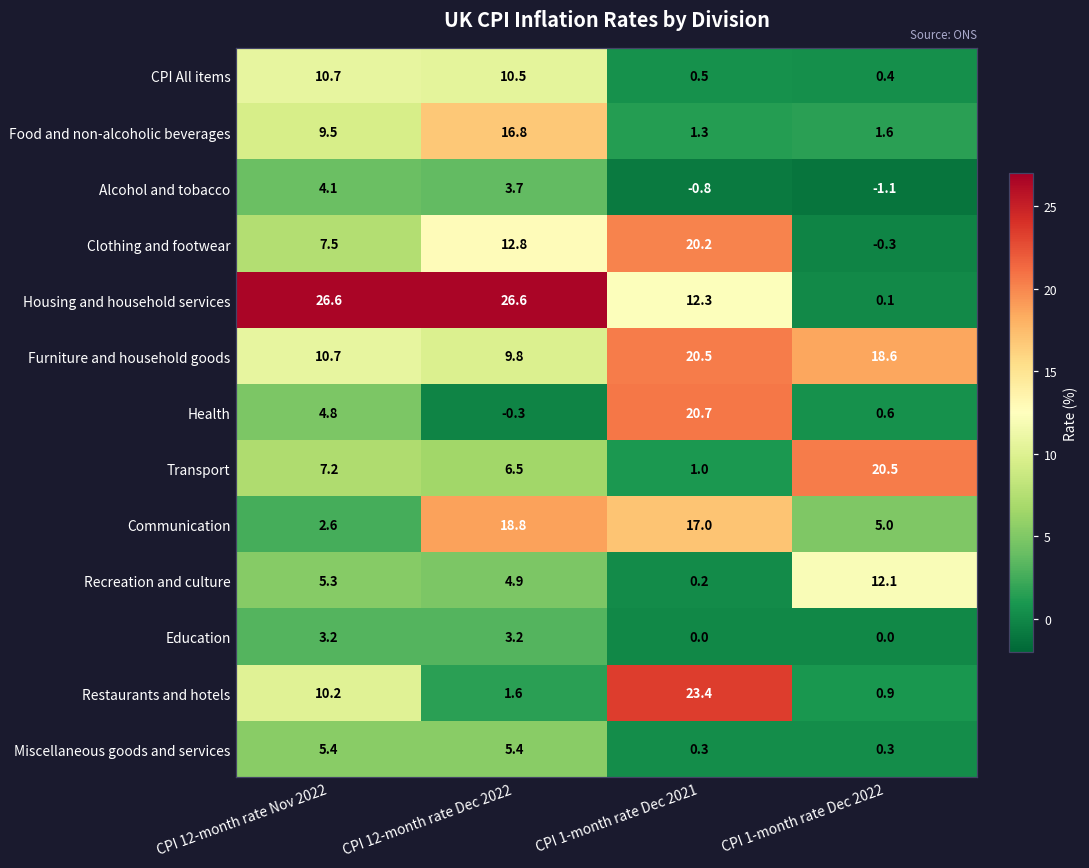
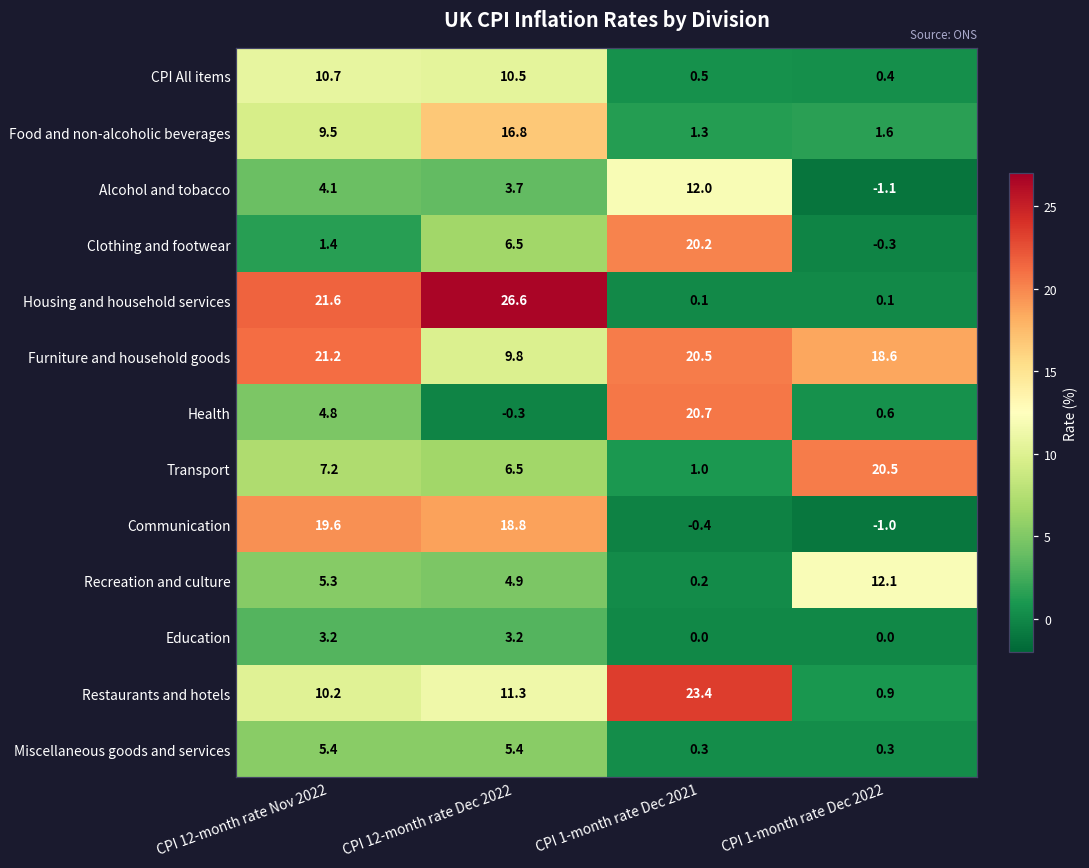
Alcohol and tobacco, CPI 1-month rate Dec 2021: -0.8 -> 12.0
Clothing and footwear, CPI 12-month rate Nov 2022: 7.5 -> 1.4
Clothing and footwear, CPI 12-month rate Dec 2022: 12.8 -> 6.5
Housing and household services, CPI 12-month rate Nov 2022: 26.6 -> 21.6
Housing and household services, CPI 1-month rate Dec 2021: 12.3 -> 0.1
Furniture and household goods, CPI 12-month rate Nov 2022: 10.7 -> 21.2
Communication, CPI 12-month rate Nov 2022: 2.6 -> 19.6
Communication, CPI 1-month rate Dec 2021: 17.0 -> -0.4
Communication, CPI 1-month rate Dec 2022: 5.0 -> -1.0
Restaurants and hotels, CPI 12-month rate Dec 2022: 1.6 -> 11.3
